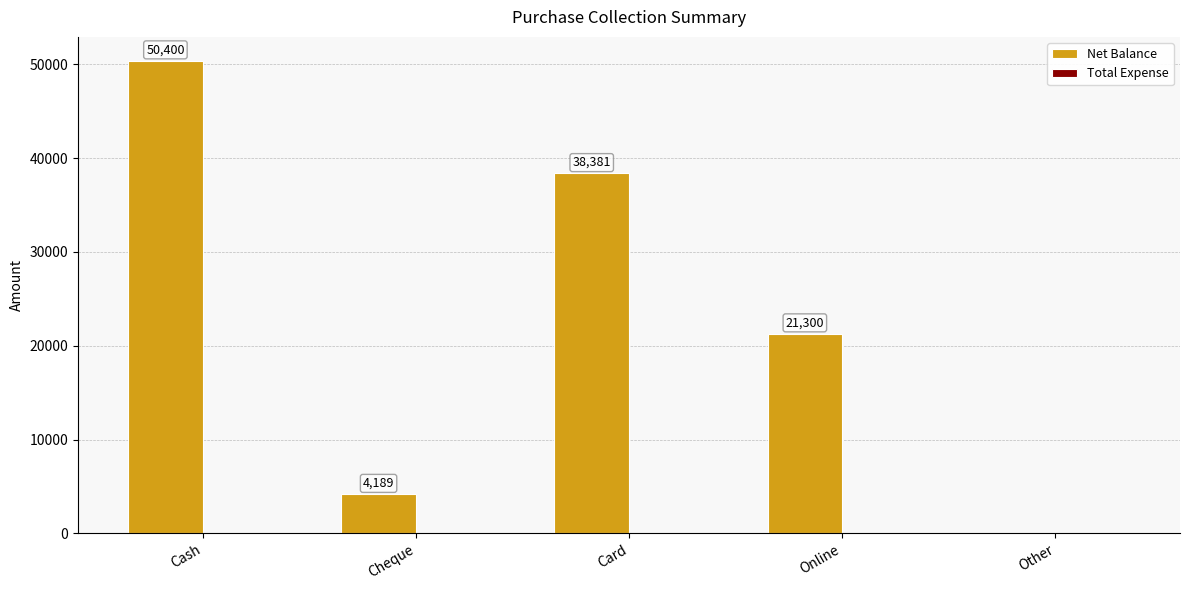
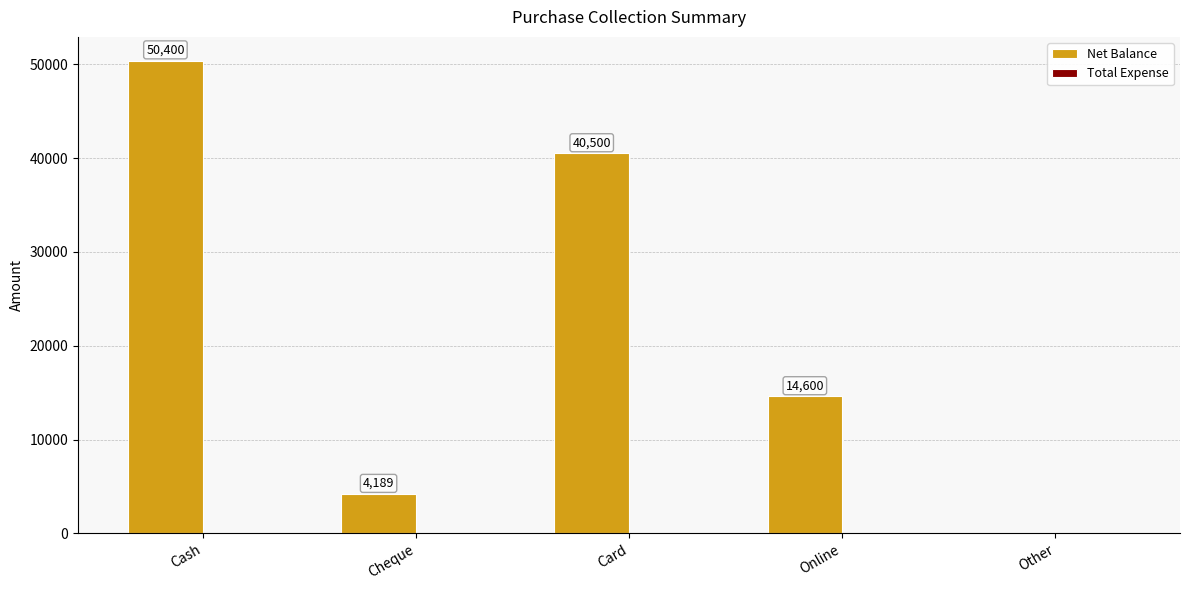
Net Balance, Card: 38,381 -> 40,500
Net Balance, Online: 21,300 -> 14,600
